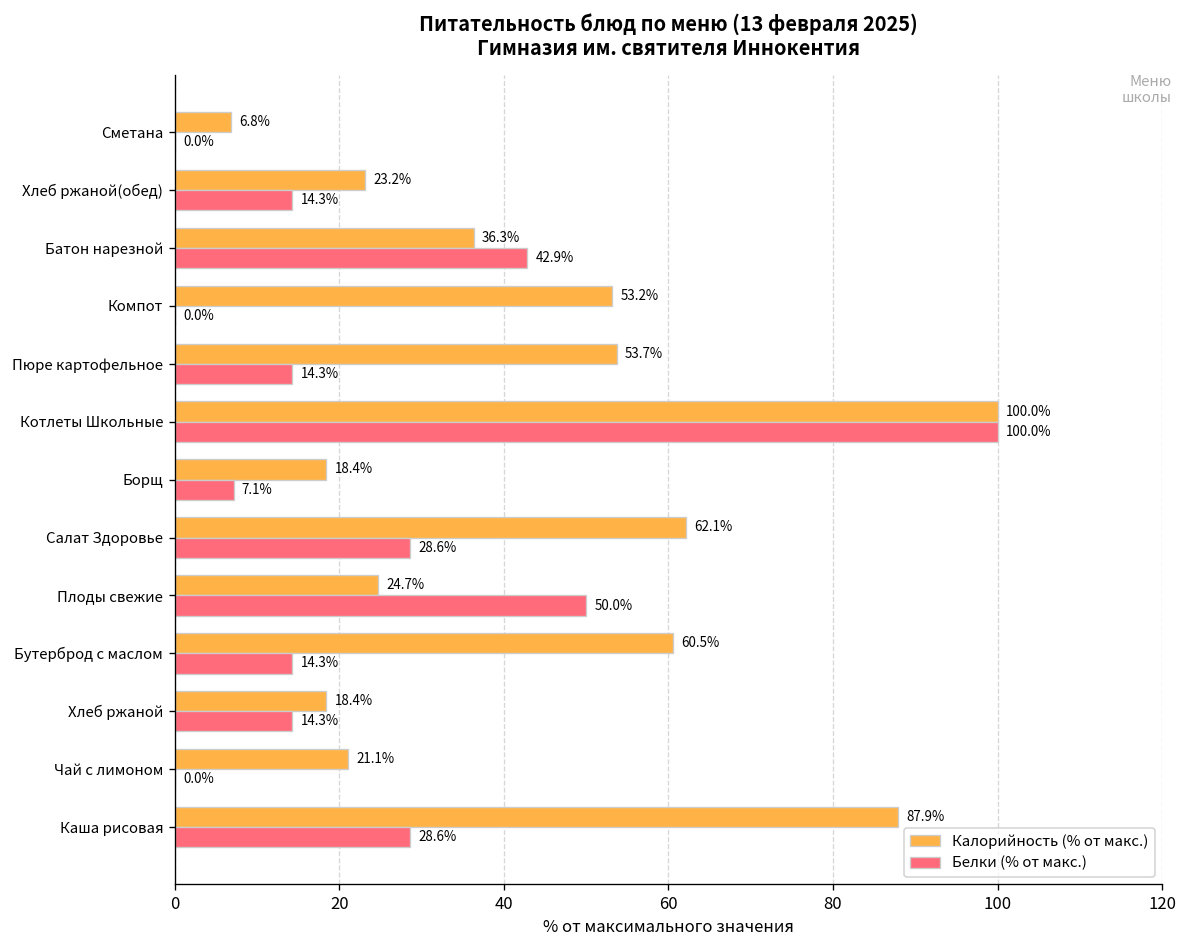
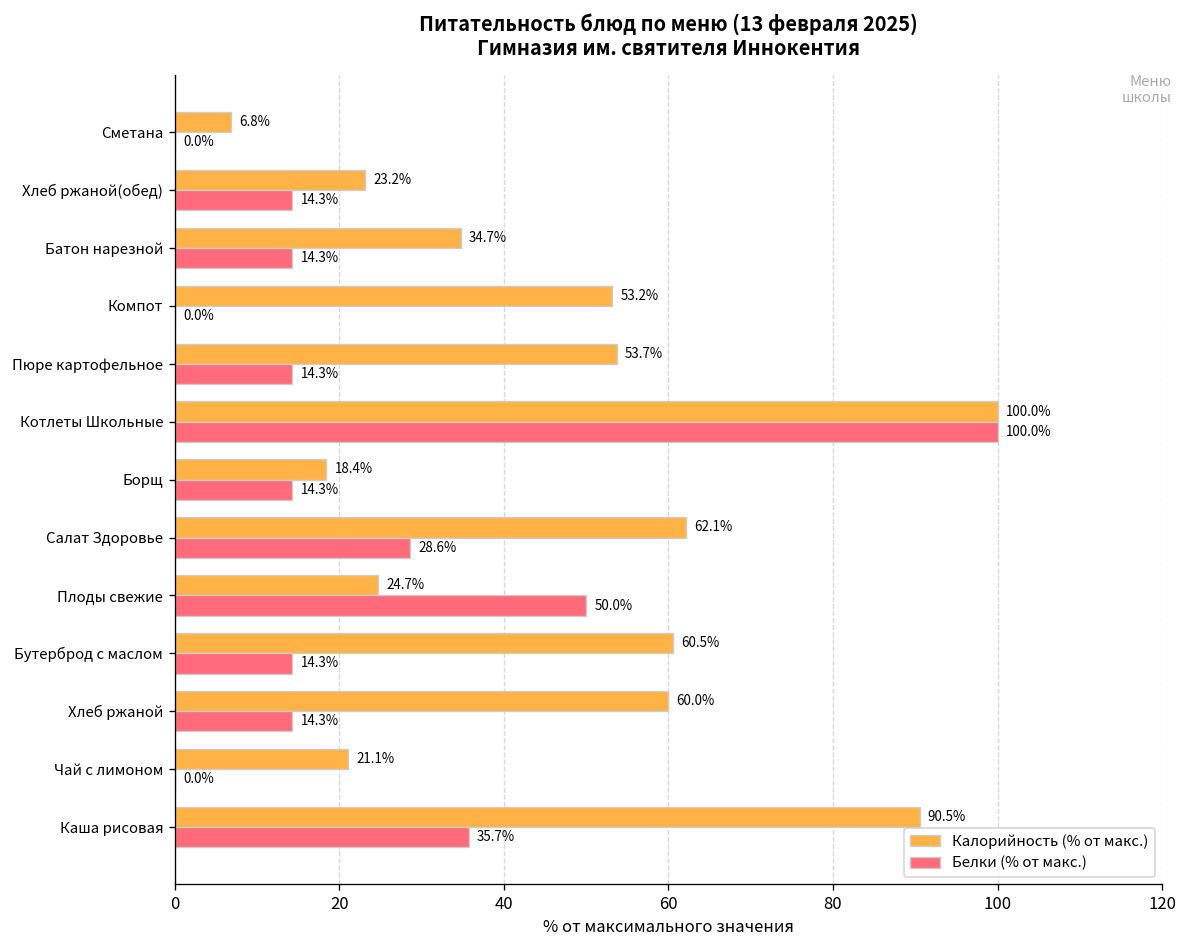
Калорийность (% от макс.), Батон нарезной: 36.3% -> 34.7%
Белки (% от макс.), Батон нарезной: 42.9% -> 14.3%
Белки (% от макс.), Борщ: 7.1% -> 14.3%
Калорийность (% от макс.), Хлеб ржаной: 18.4% -> 60.0%
Калорийность (% от макс.), Каша рисовая: 87.9% -> 90.5%
Белки (% от макс.), Каша рисовая: 28.6% -> 35.7%
